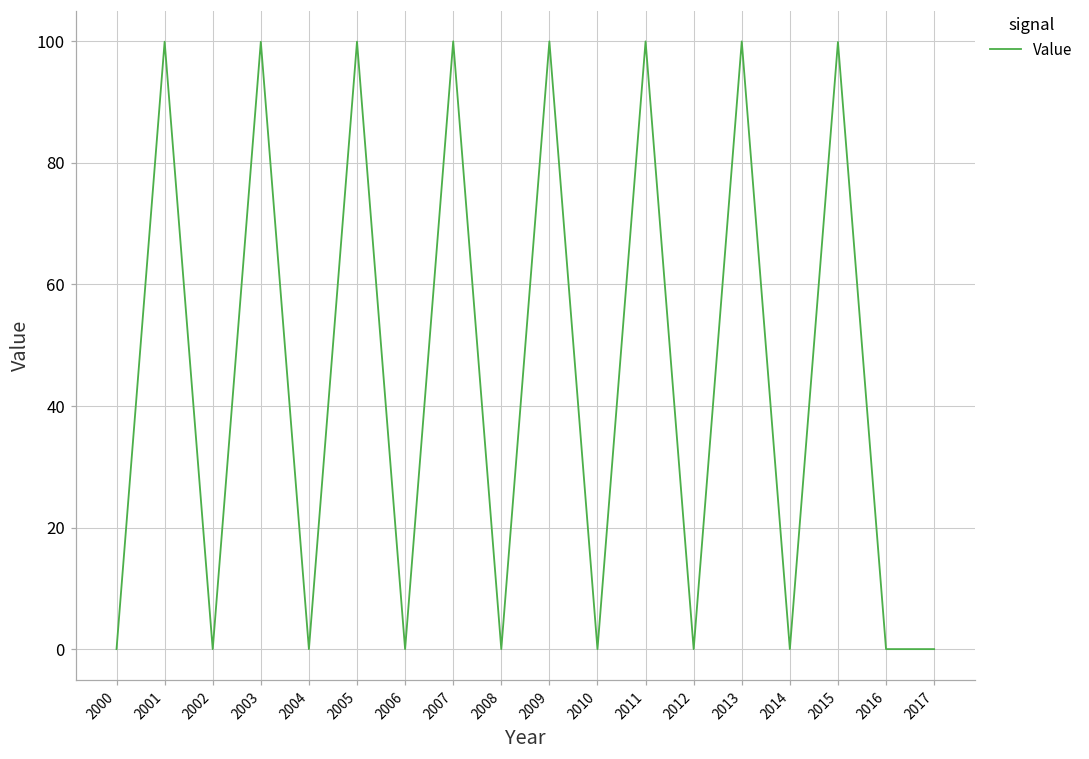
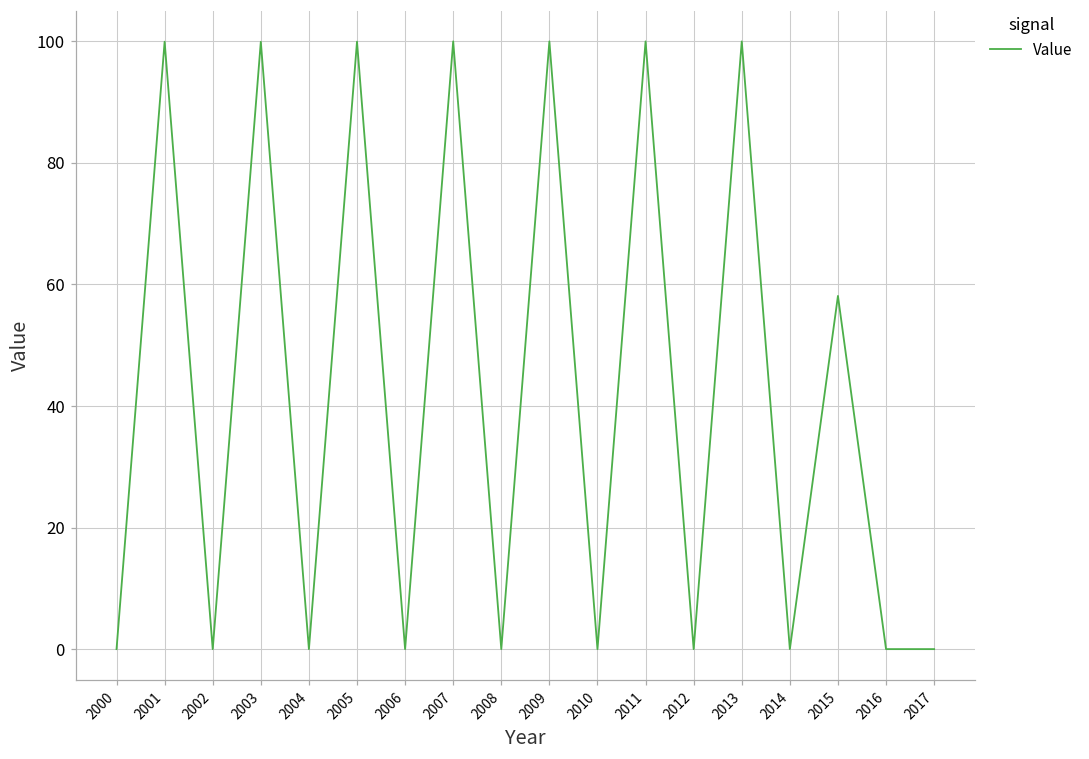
2015: 100 -> 58
